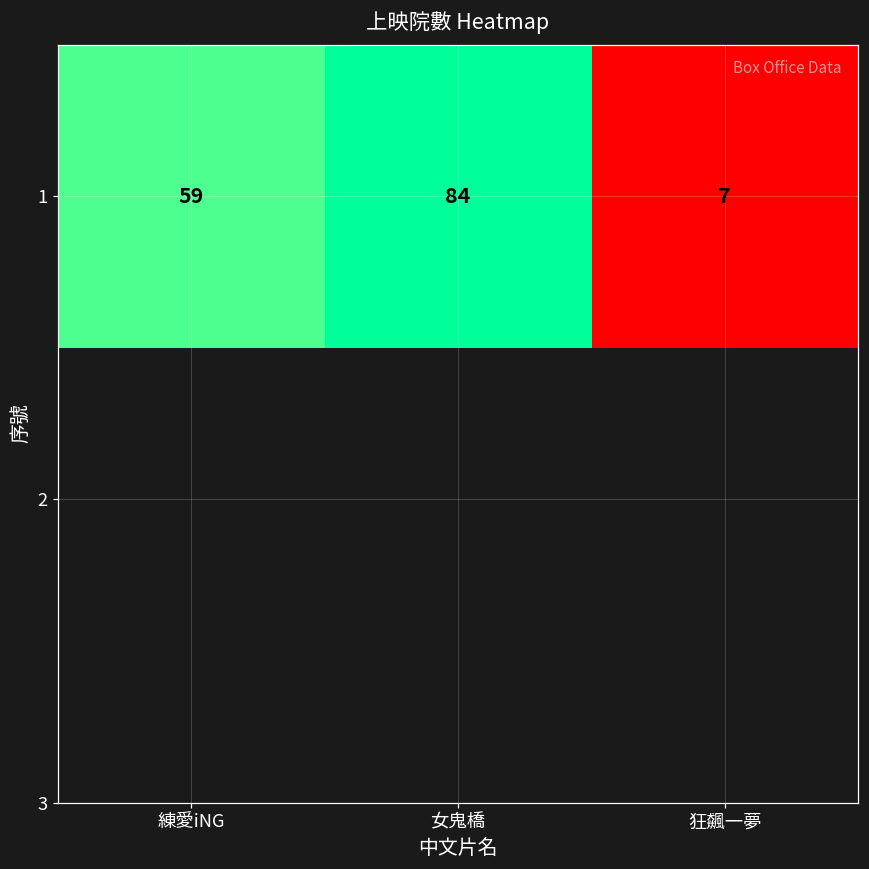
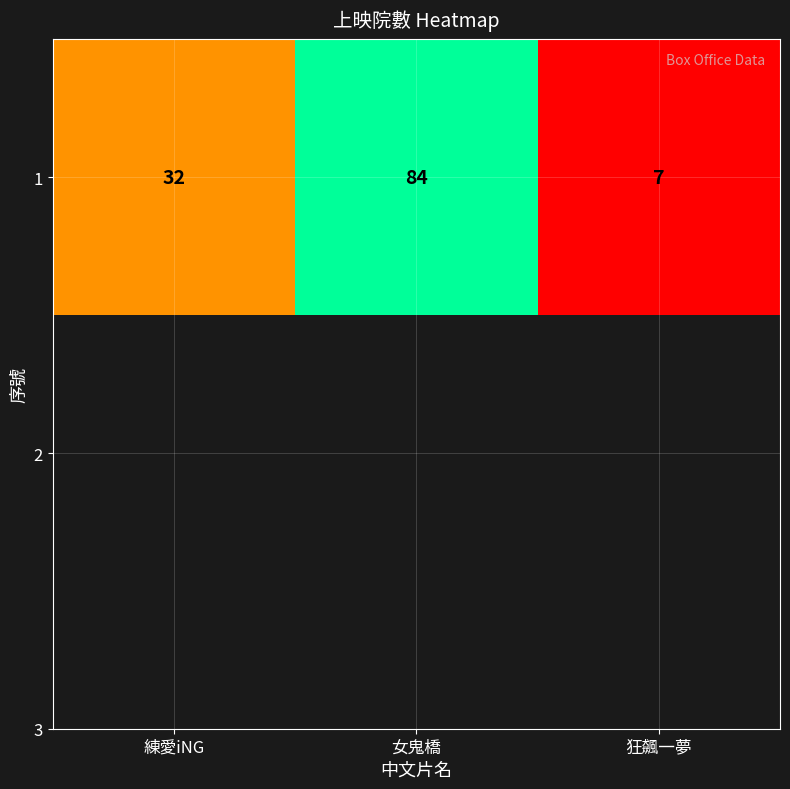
1, 練愛iNG: 59 -> 32
